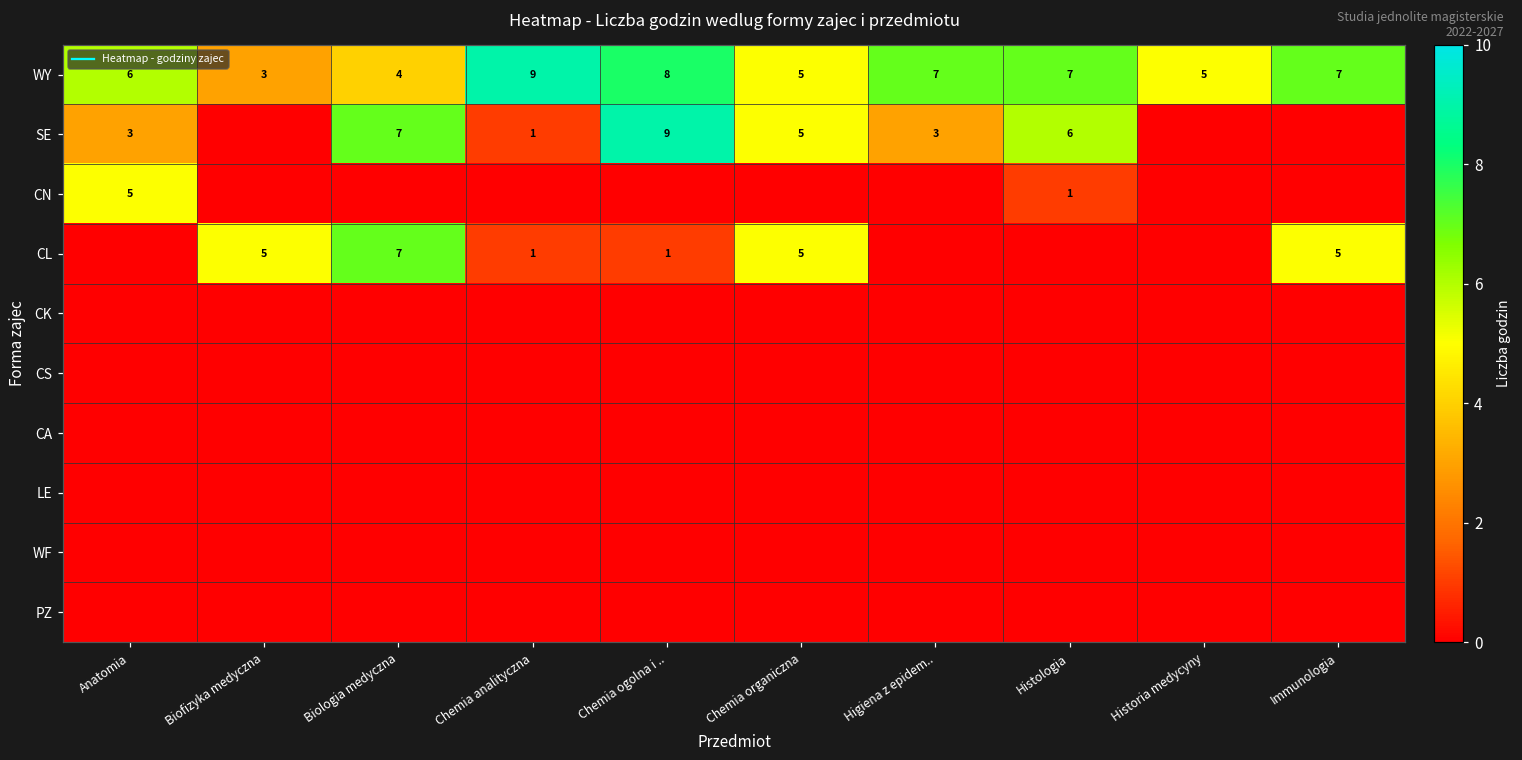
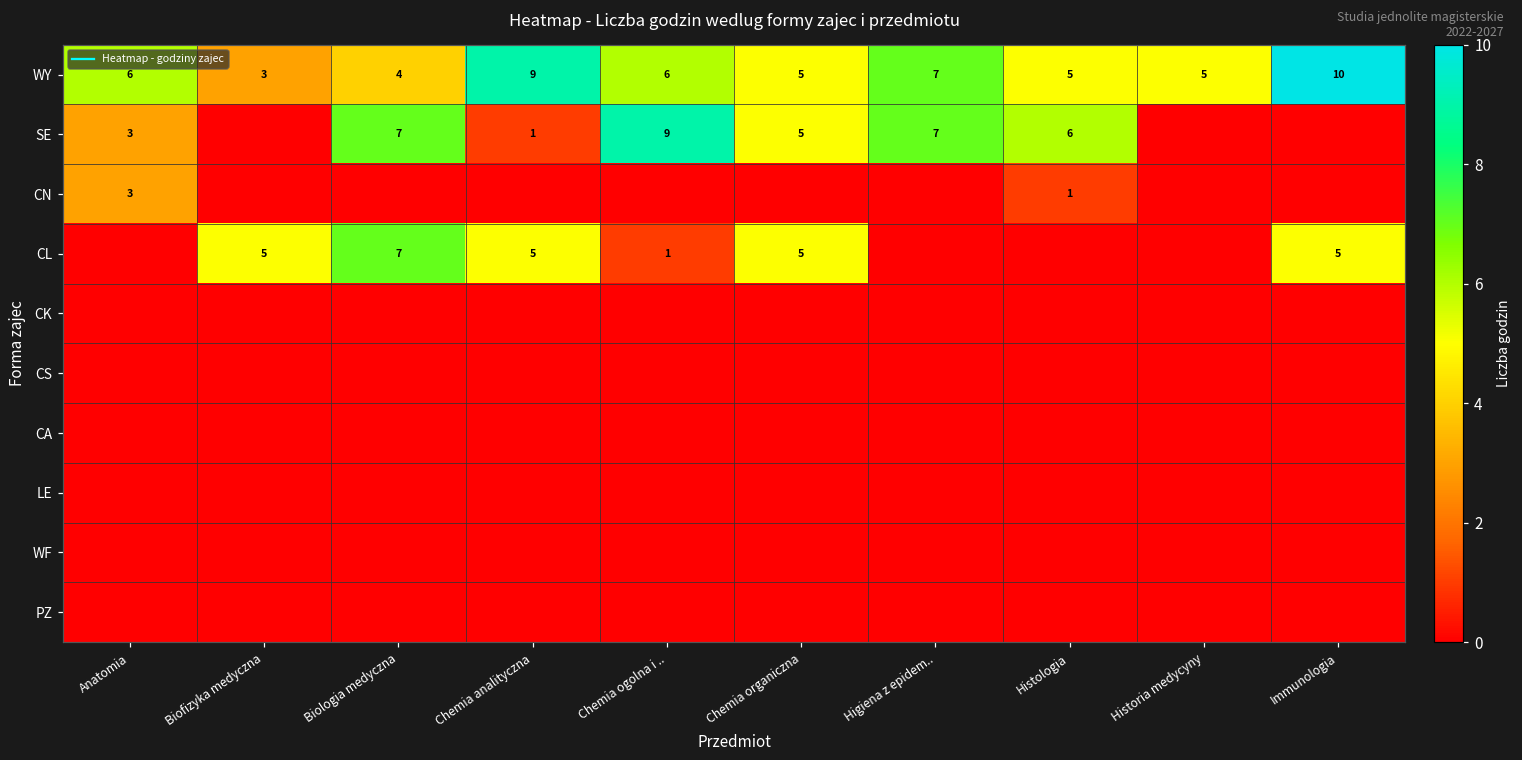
WY, Chemia ogolna i ..: 8 -> 6
WY, Histologia: 7 -> 5
WY, Immunologia: 7 -> 10
SE, Higiena z epidem..: 3 -> 7
CN, Anatomia: 5 -> 3
CL, Chemia analityczna: 1 -> 5
